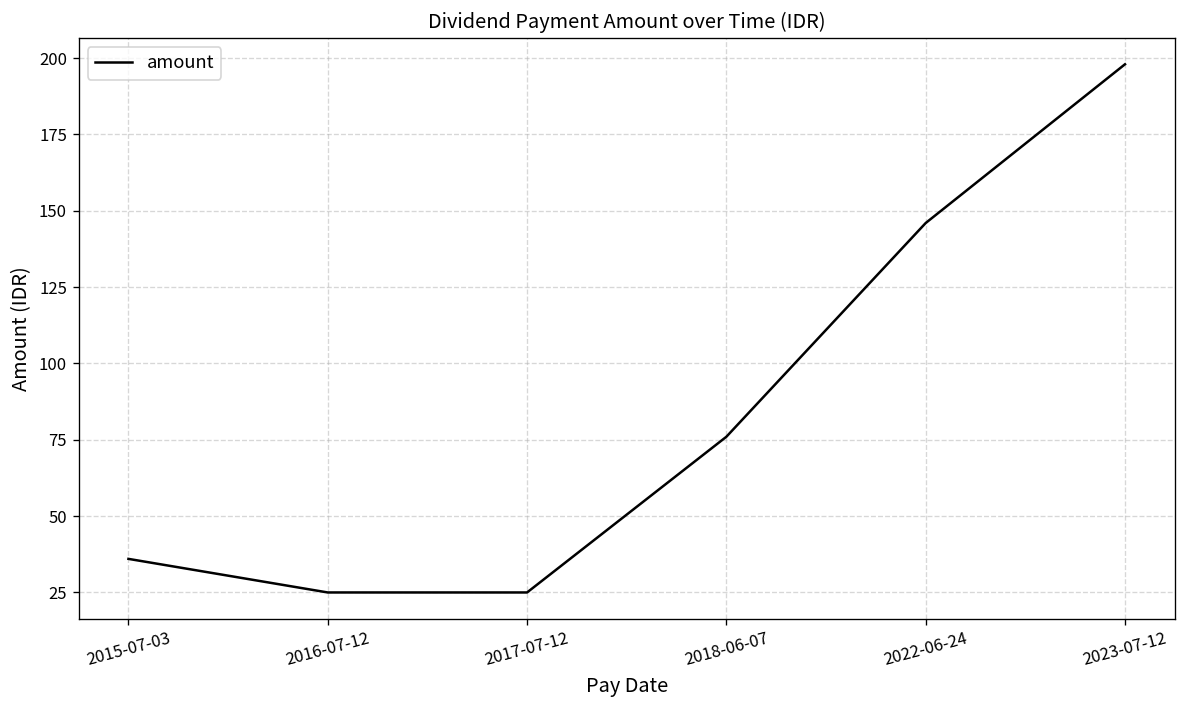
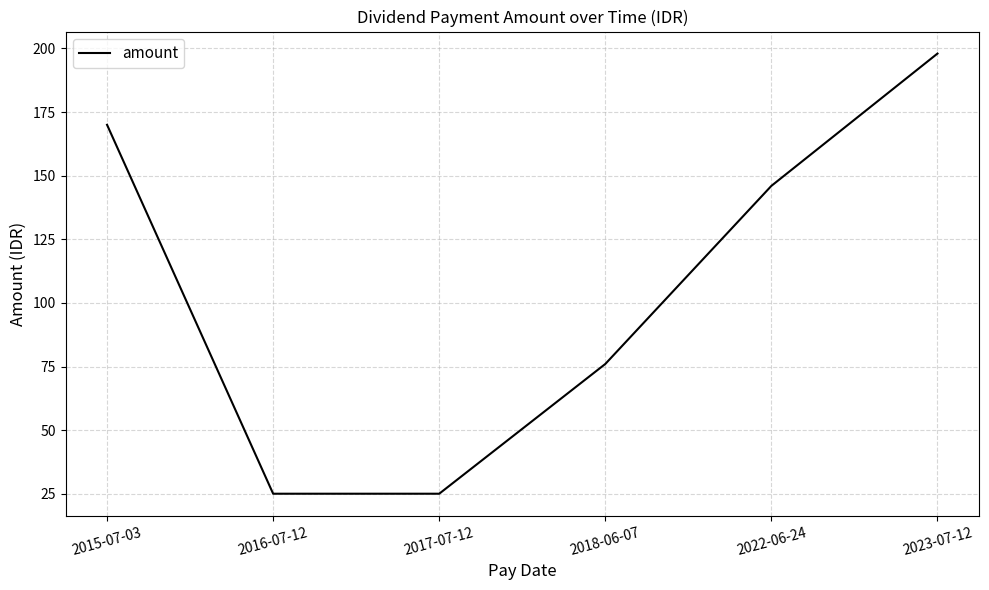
2015-07-03: 36 -> 170
